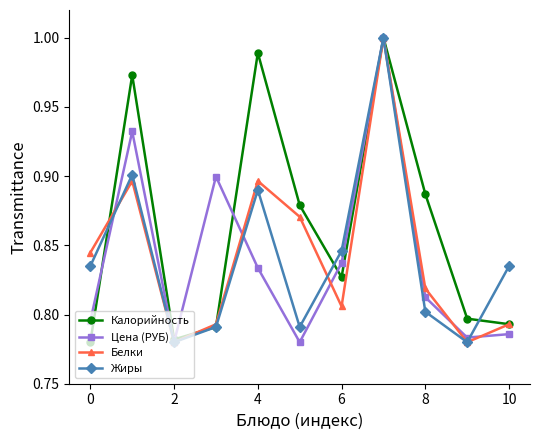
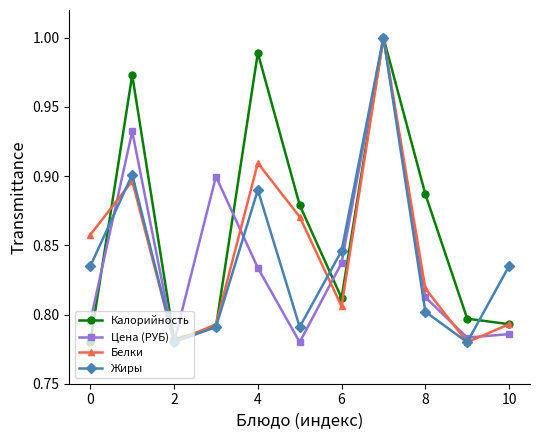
Белки, 0: 0.845 -> 0.858
Белки, 4: 0.896 -> 0.909
Калорийность, 6: 0.827 -> 0.812
